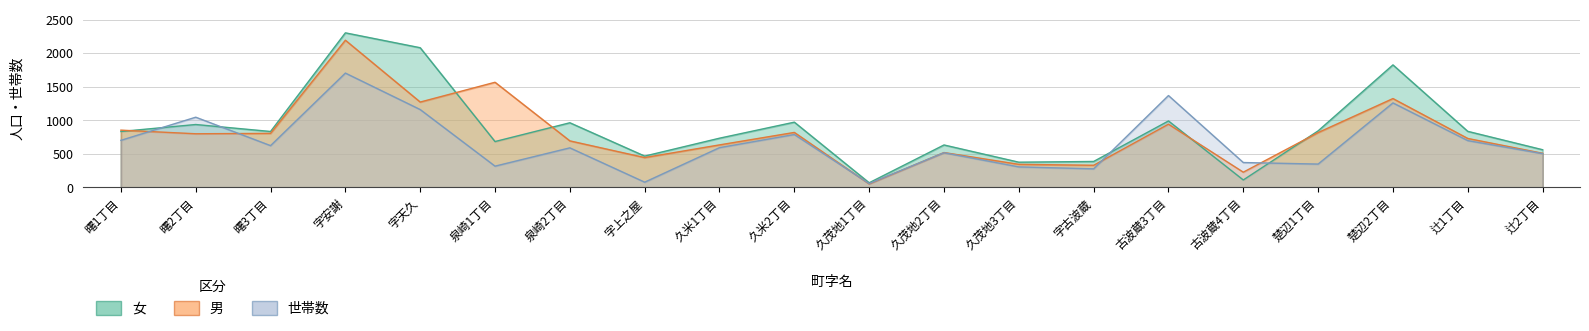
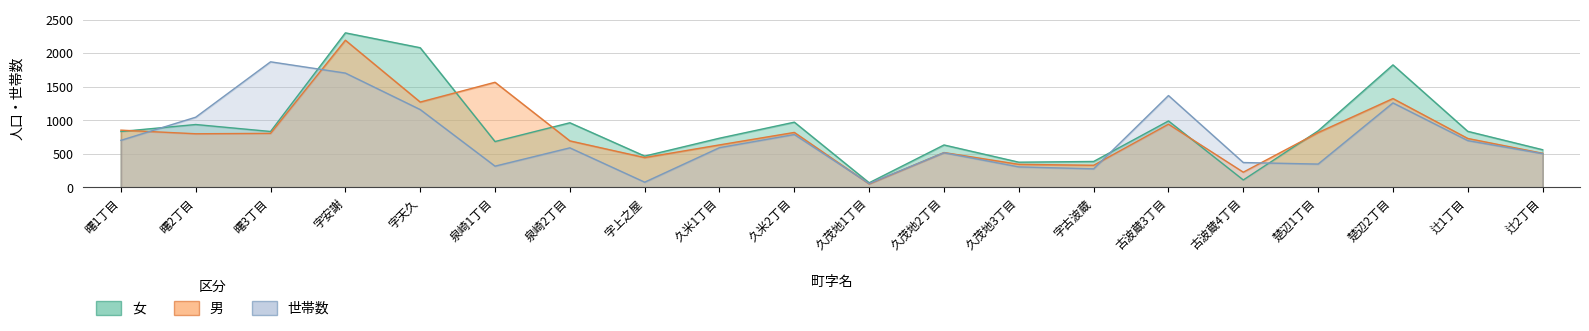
世帯数, 曙3丁目: 600 -> 1900
